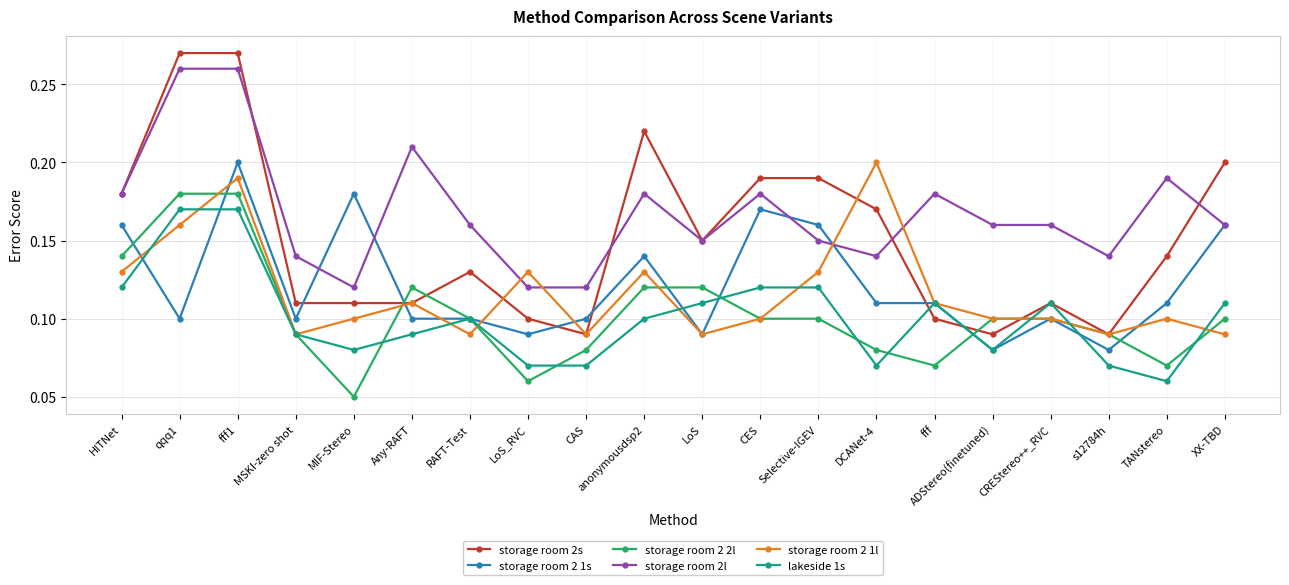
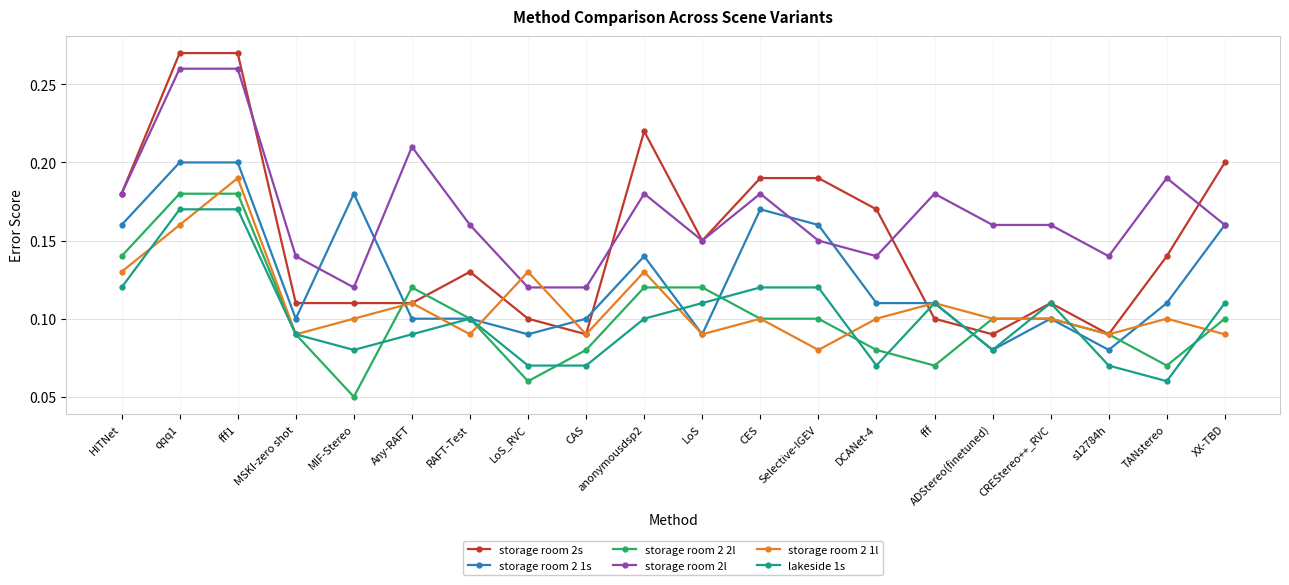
storage room 2 1s, qqq1: 0.1 -> 0.2
storage room 2 1l, Selective-IGEV: 0.13 -> 0.08
storage room 2 1l, DCANet-4: 0.2 -> 0.1
